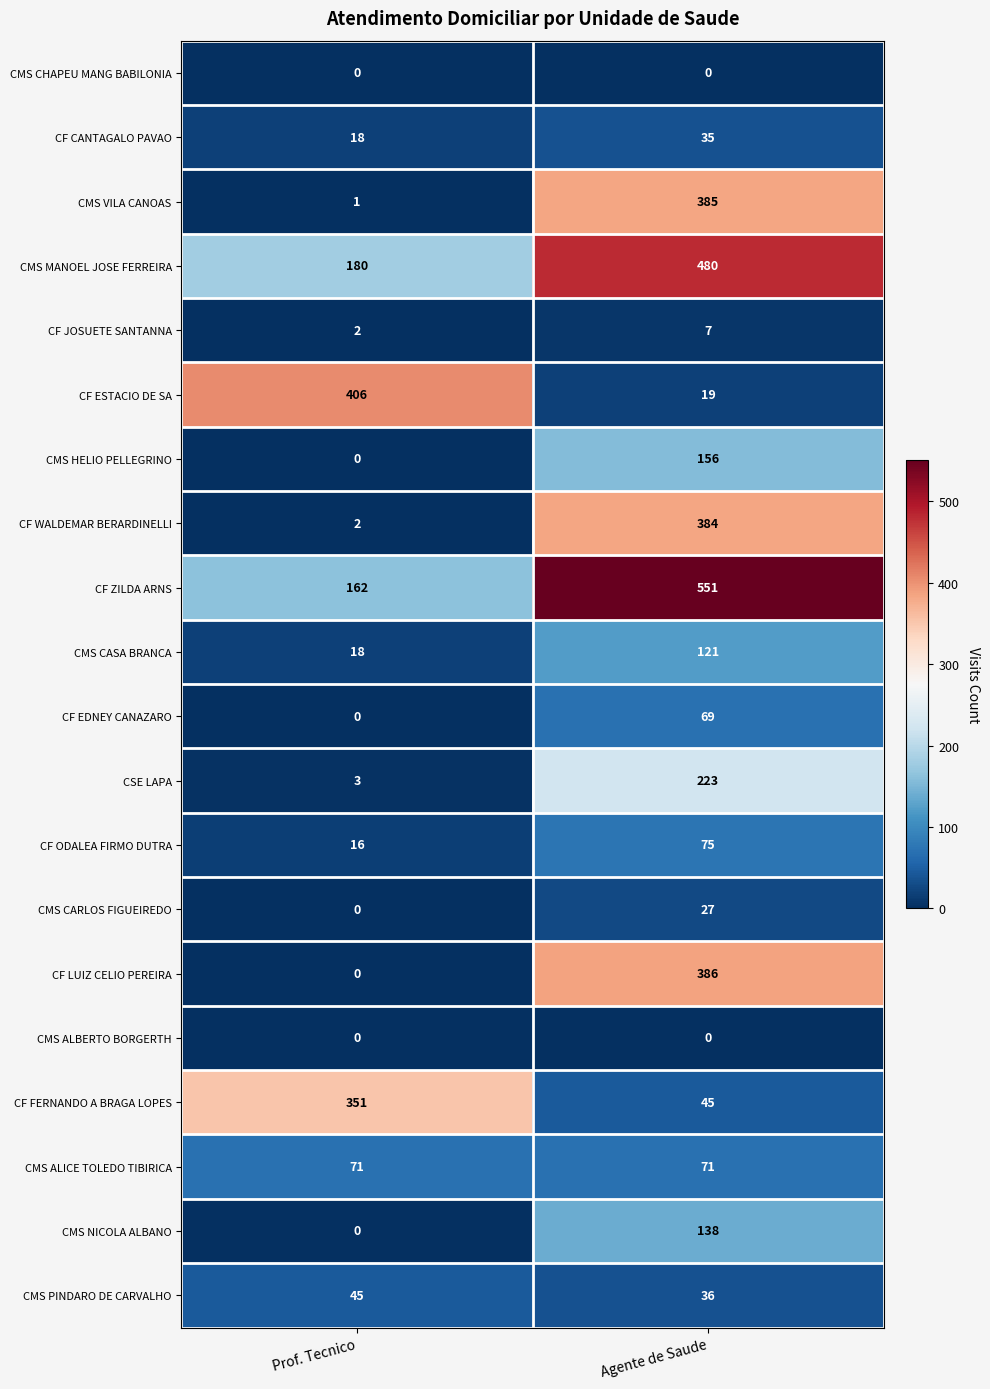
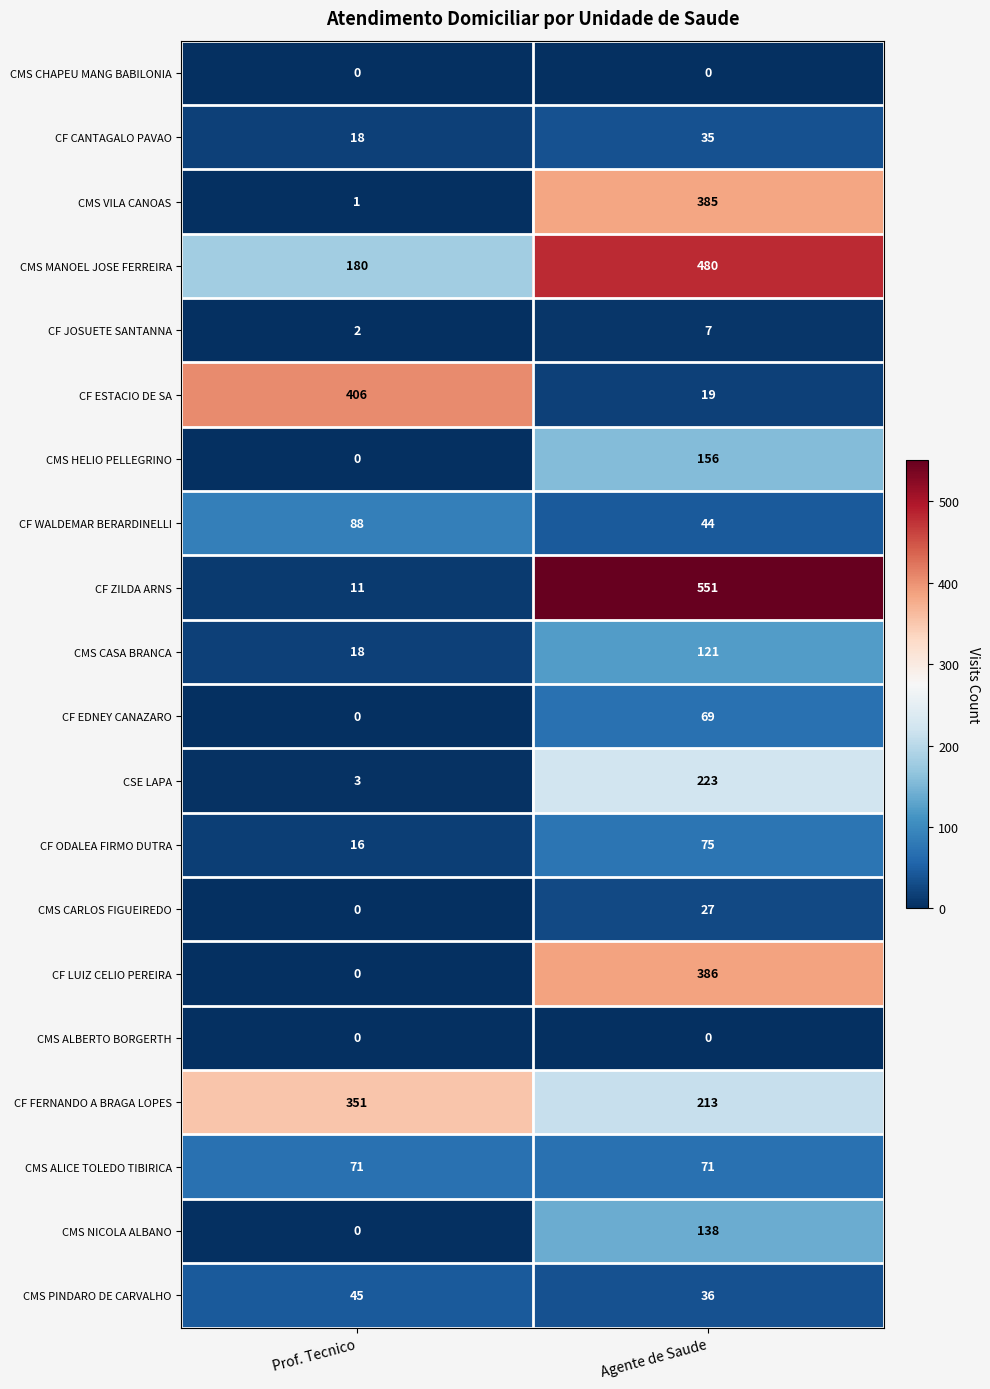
CF WALDEMAR BERARDINELLI, Prof. Tecnico: 2 -> 88
CF WALDEMAR BERARDINELLI, Agente de Saude: 384 -> 44
CF ZILDA ARNS, Prof. Tecnico: 162 -> 11
CF FERNANDO A BRAGA LOPES, Agente de Saude: 45 -> 213
